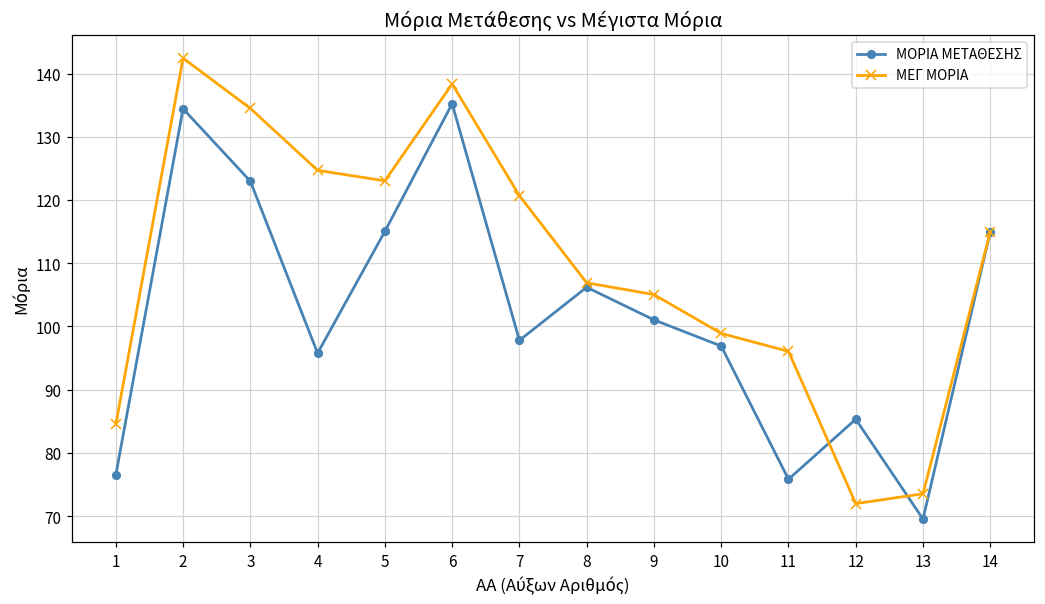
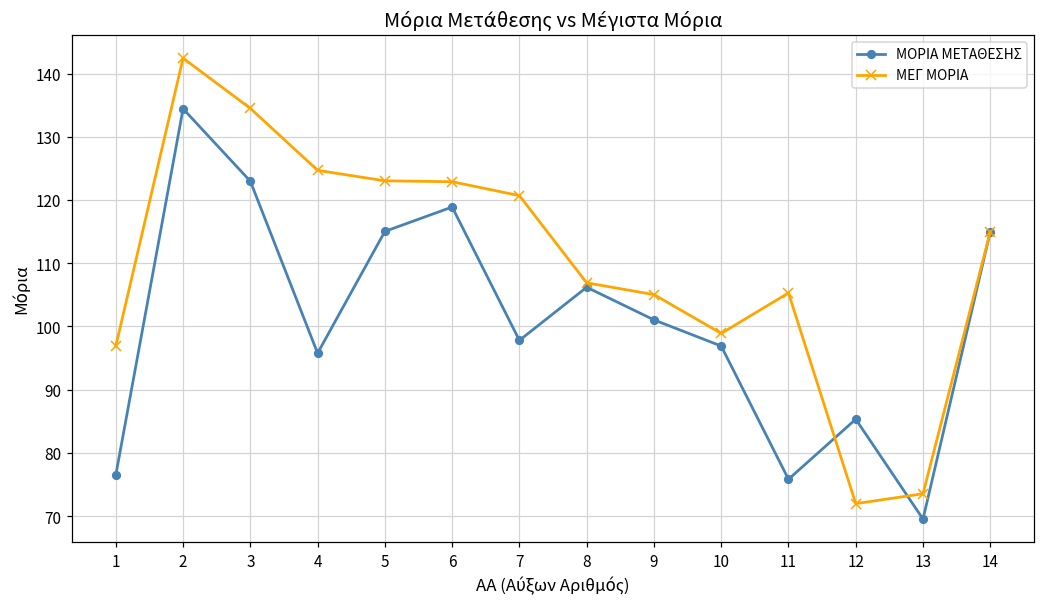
ΜΕΓ ΜΟΡΙΑ, 1: 85 -> 97
ΜΟΡΙΑ ΜΕΤΑΘΕΣΗΣ, 6: 135 -> 119
ΜΕΓ ΜΟΡΙΑ, 6: 138 -> 123
ΜΕΓ ΜΟΡΙΑ, 11: 96 -> 105
